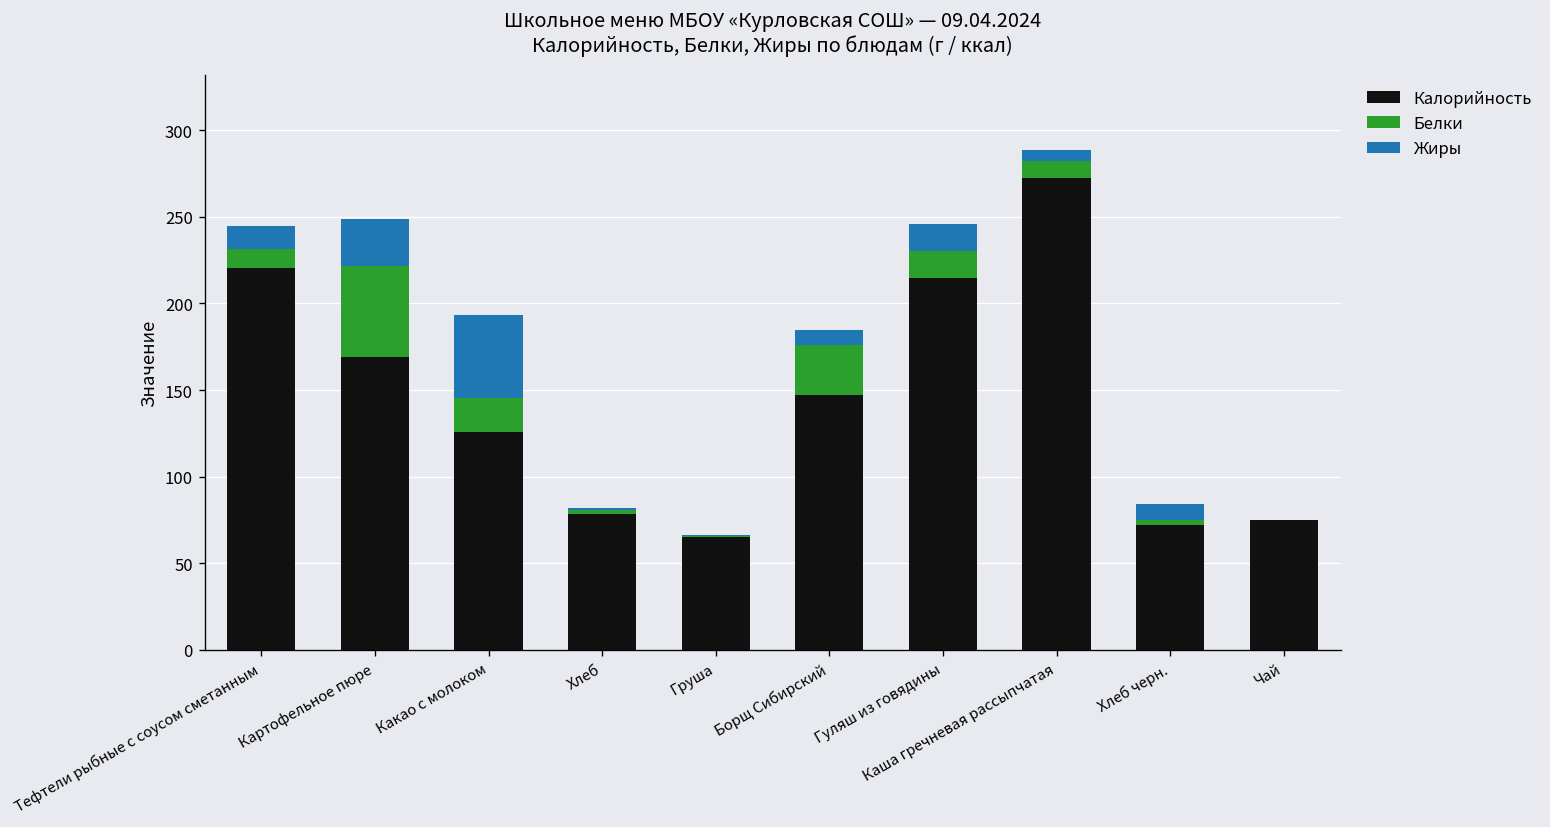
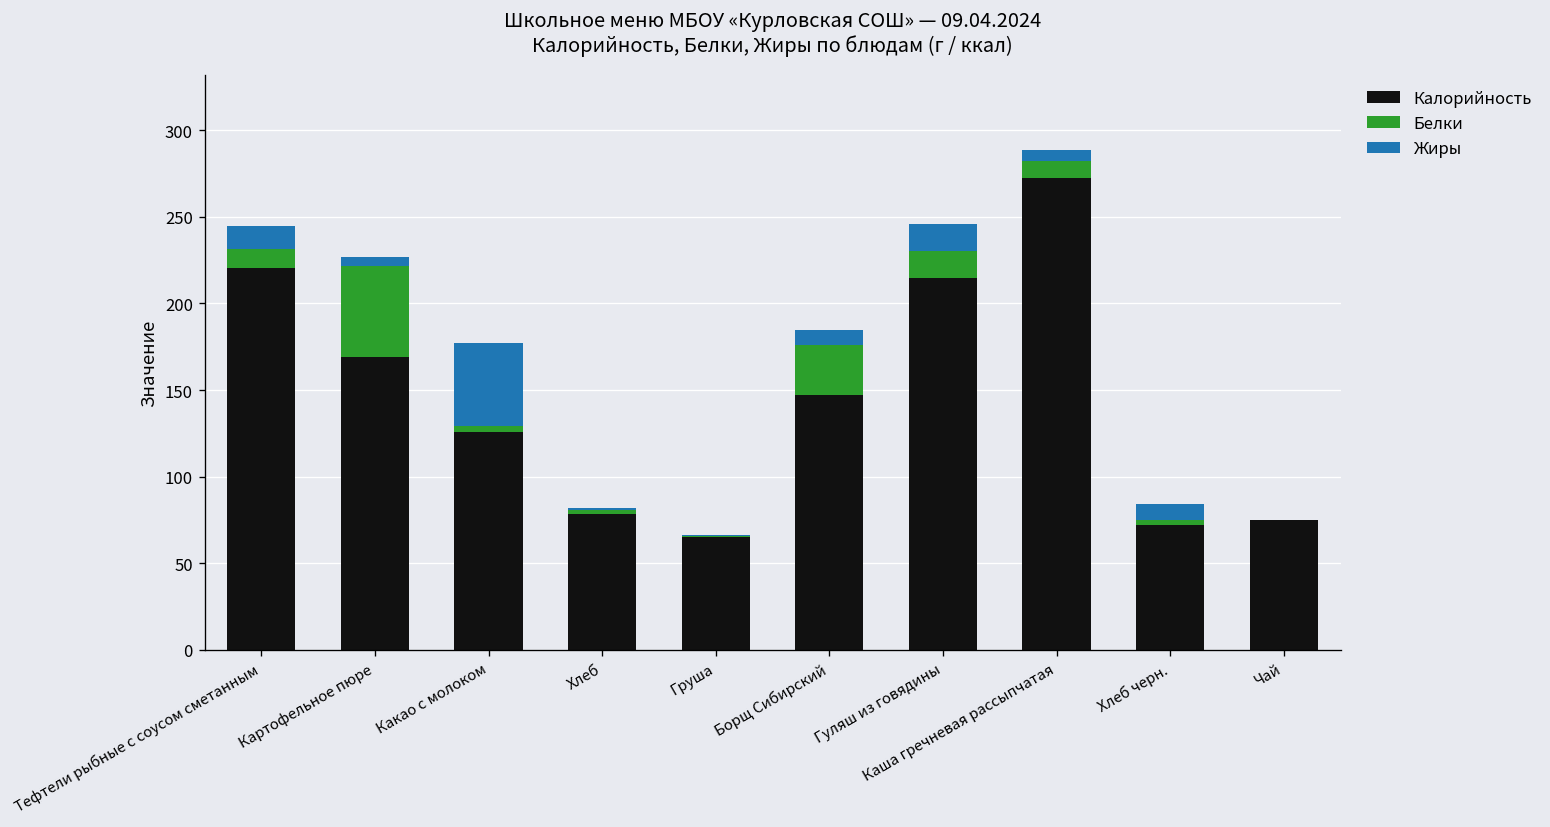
Жиры, Картофельное пюре: 27 -> 5
Белки, Какао с молоком: 19 -> 3
